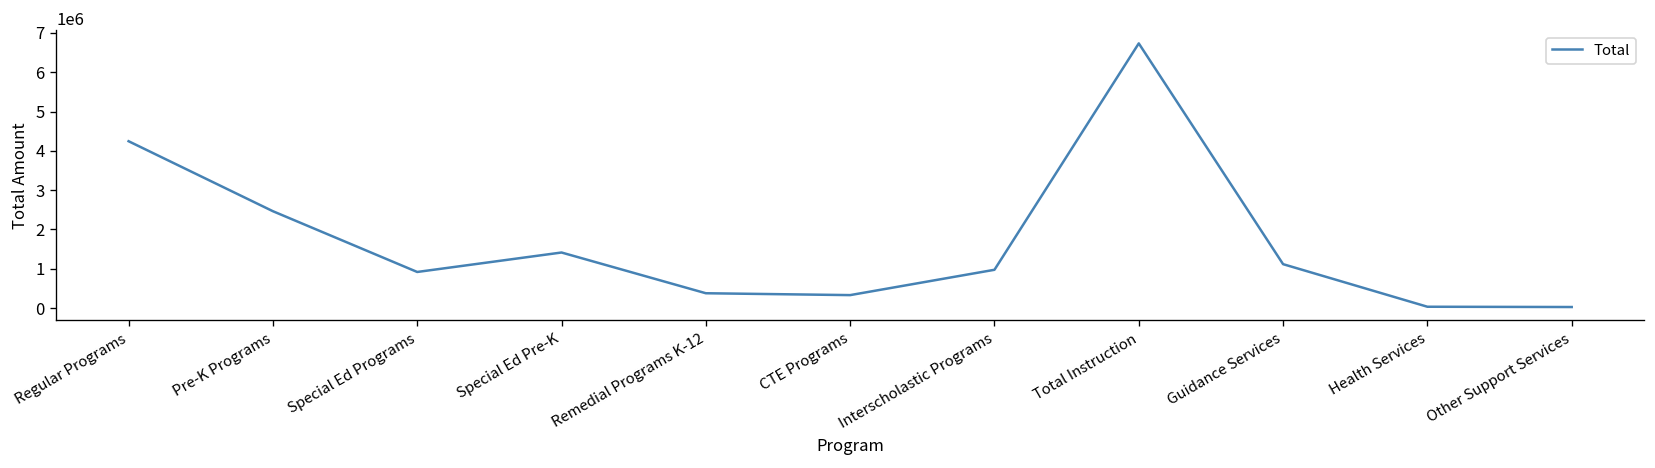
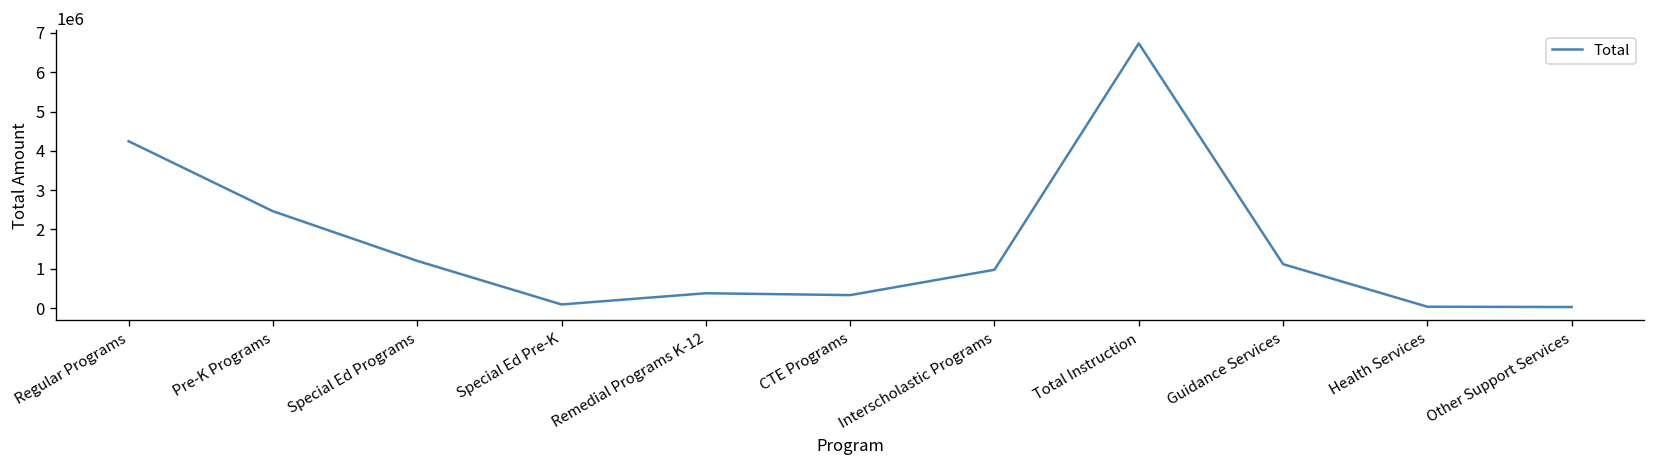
Special Ed Programs: 900000 -> 1200000
Special Ed Pre-K: 1400000 -> 100000
